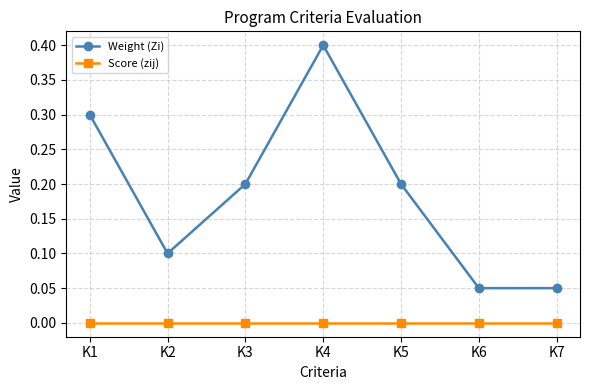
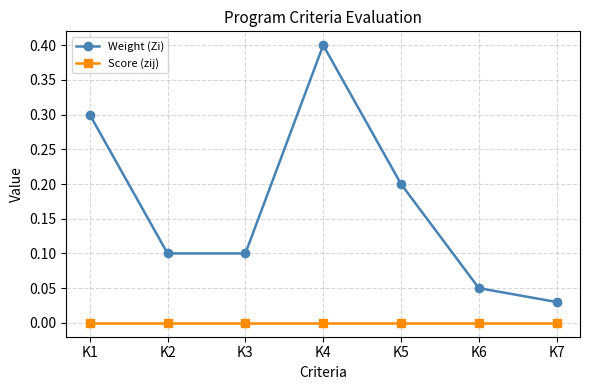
Weight (Zi), K3: 0.2 -> 0.1
Weight (Zi), K7: 0.05 -> 0.03
